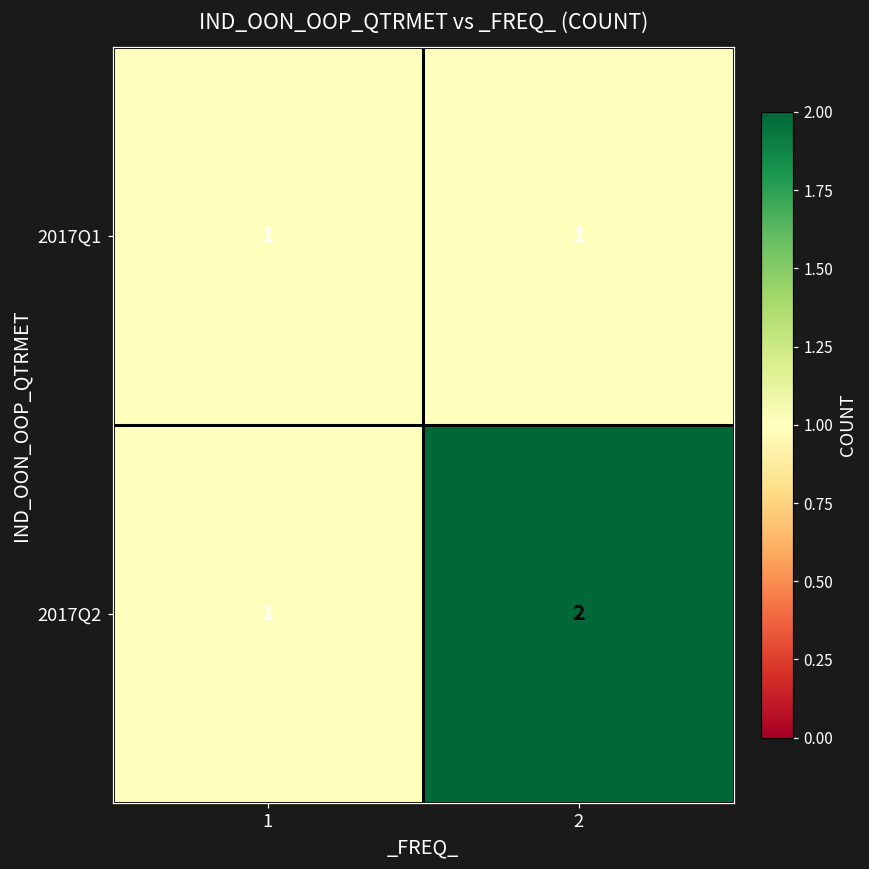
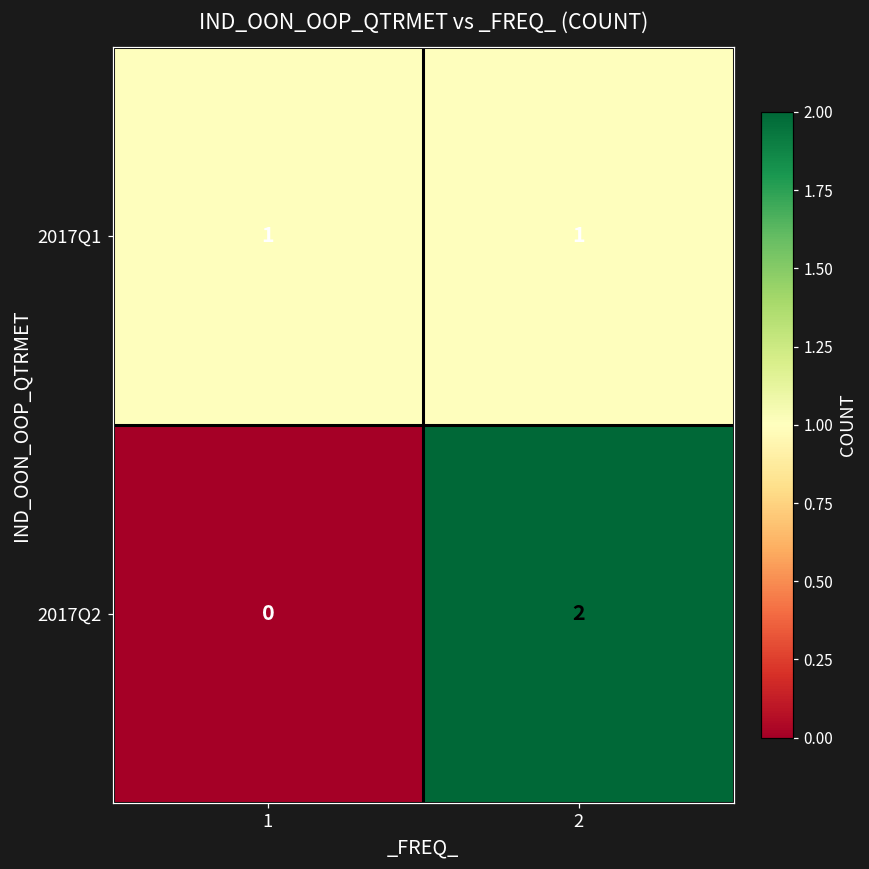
2017Q2, 1: 1 -> 0
